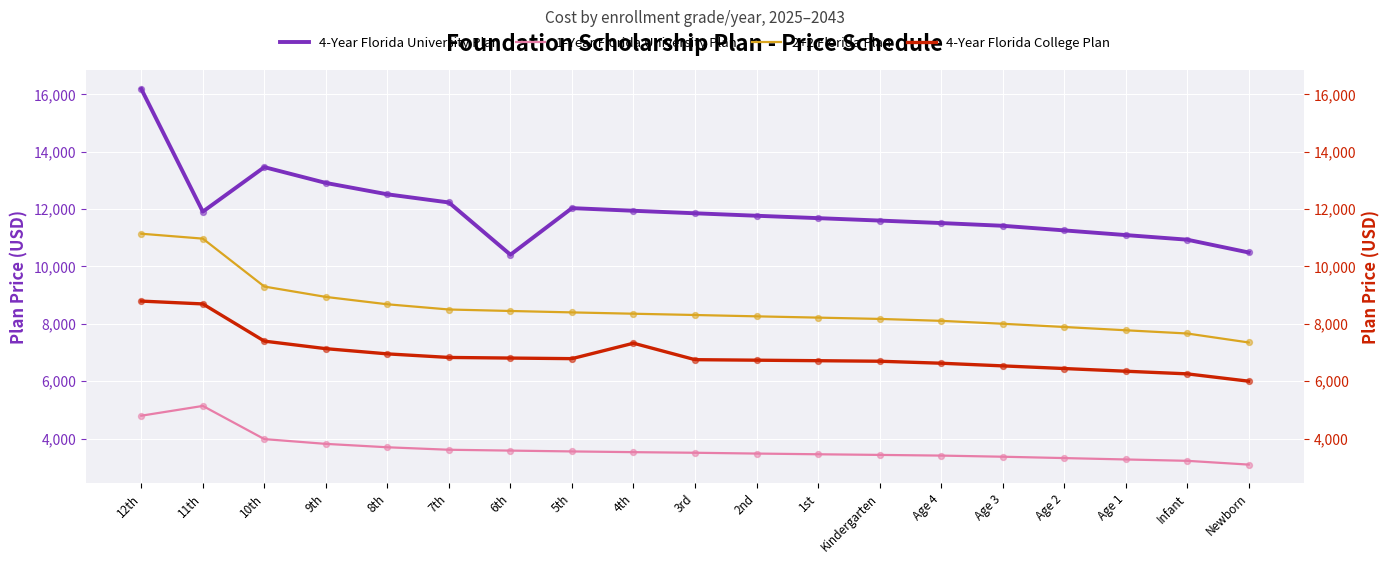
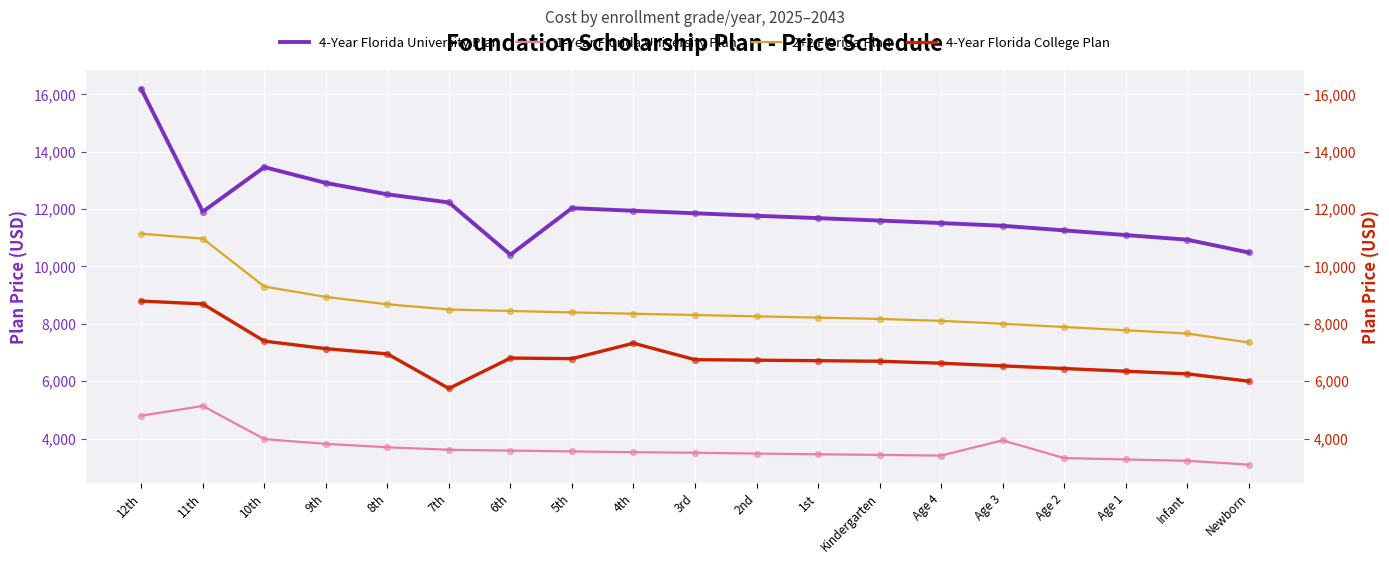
4-Year Florida College Plan, 7th: 6,800 -> 5,700
1-Year Florida University Plan, Age 3: 3,400 -> 3,900
